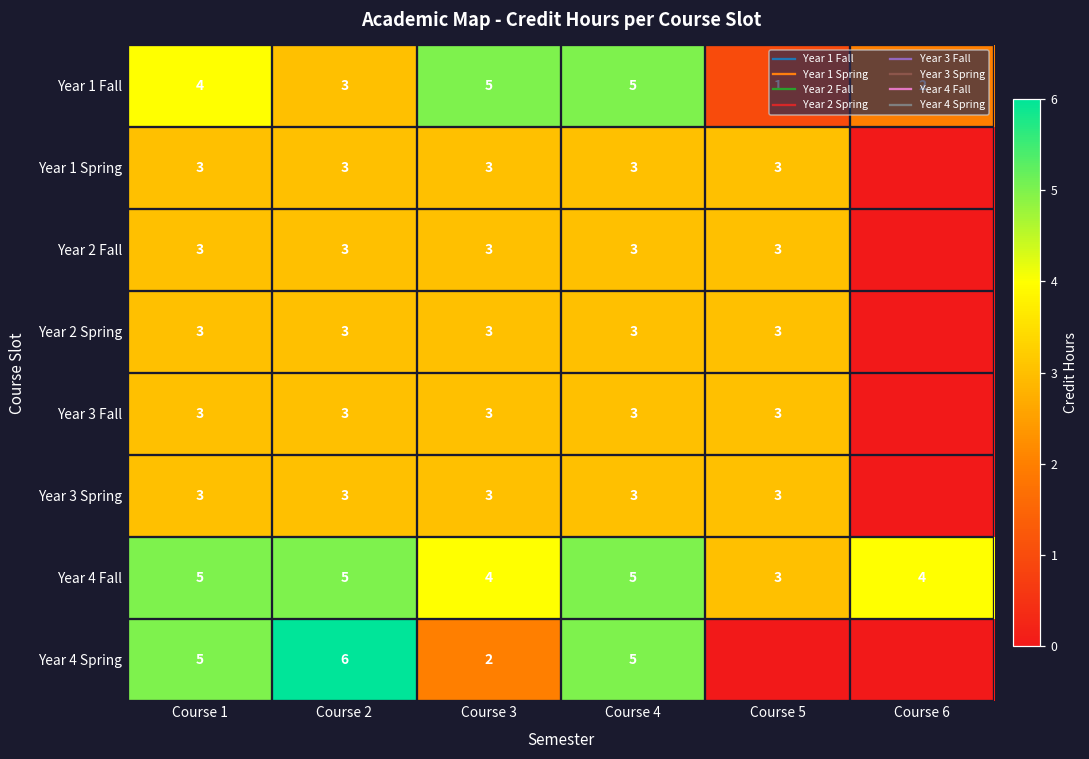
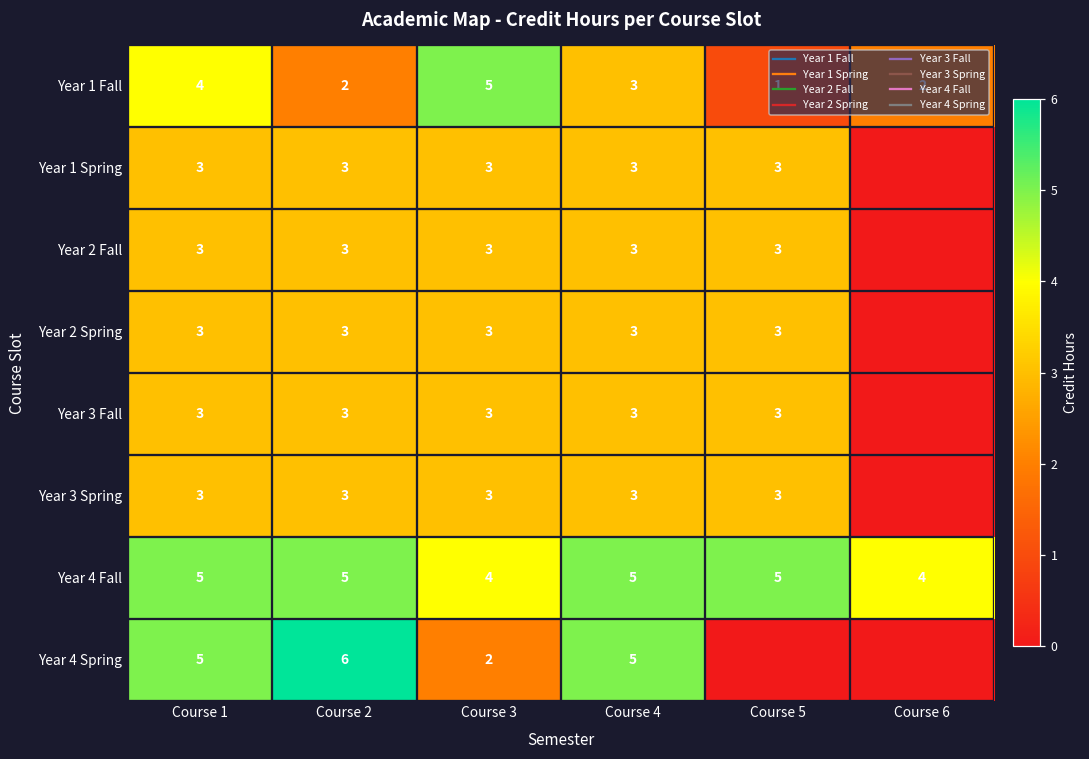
Year 1 Fall, Course 2: 3 -> 2
Year 1 Fall, Course 4: 5 -> 3
Year 4 Fall, Course 5: 3 -> 5
